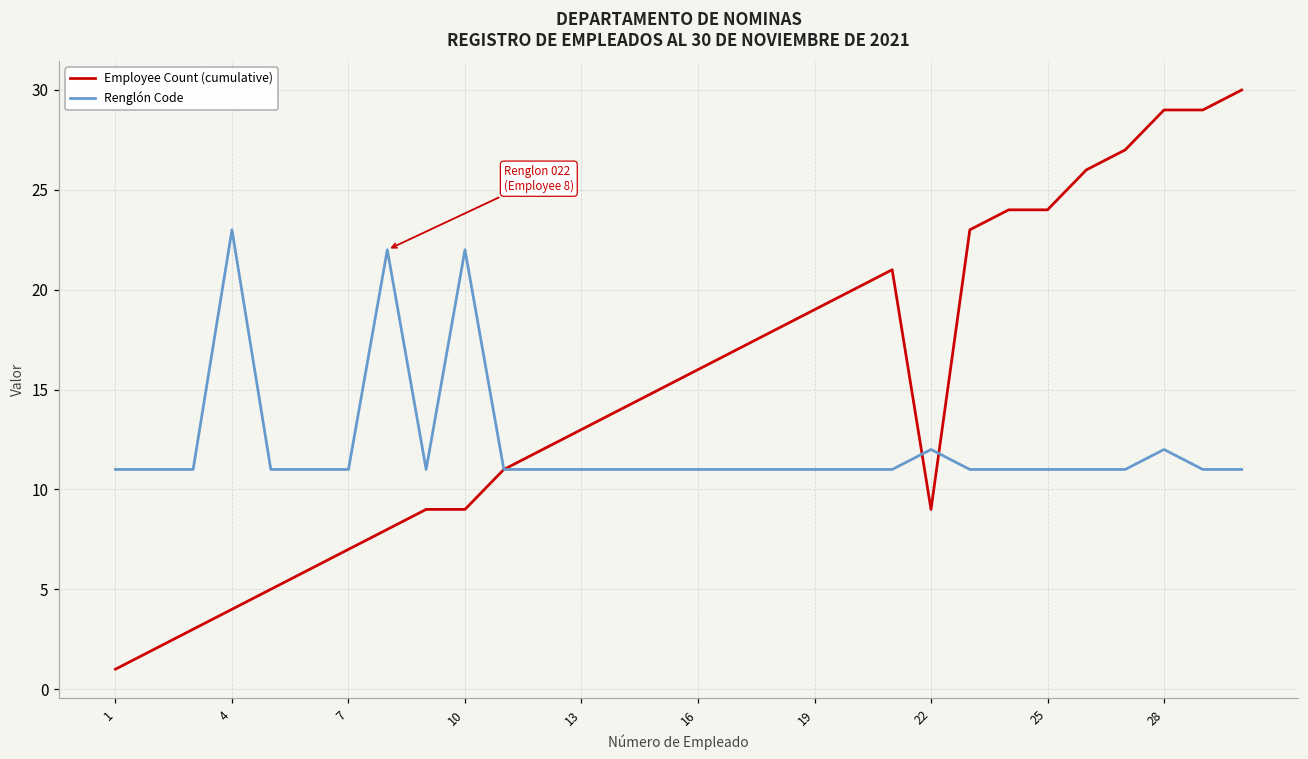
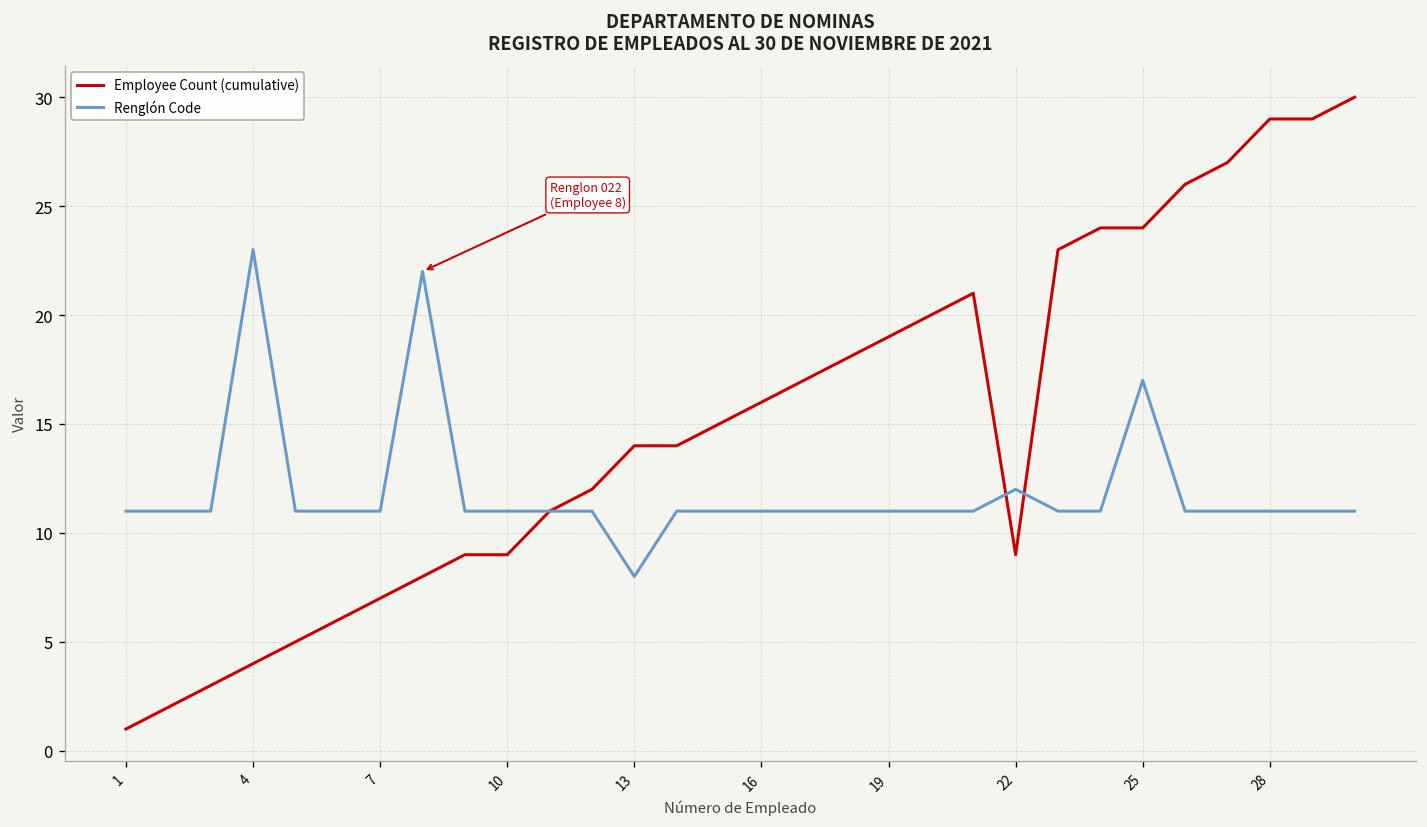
Renglón Code, 10: 22 -> 11
Employee Count (cumulative), 13: 13 -> 14
Renglón Code, 13: 11 -> 8
Renglón Code, 25: 11 -> 17
Renglón Code, 28: 12 -> 11
